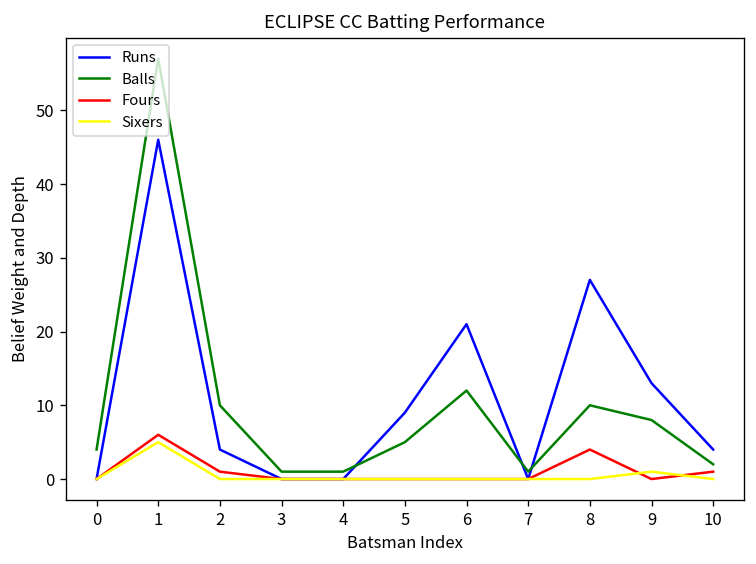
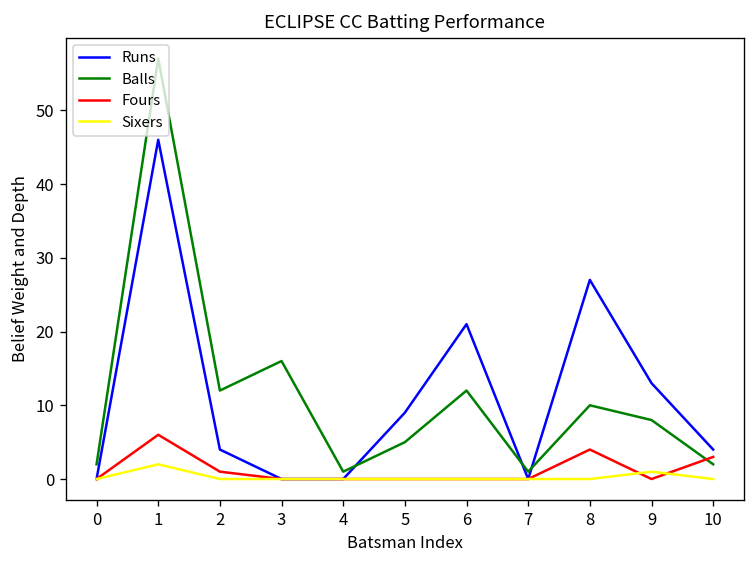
Balls, 0: 4 -> 2
Sixers, 1: 5 -> 2
Balls, 2: 10 -> 12
Balls, 3: 1 -> 16
Fours, 10: 1 -> 3
